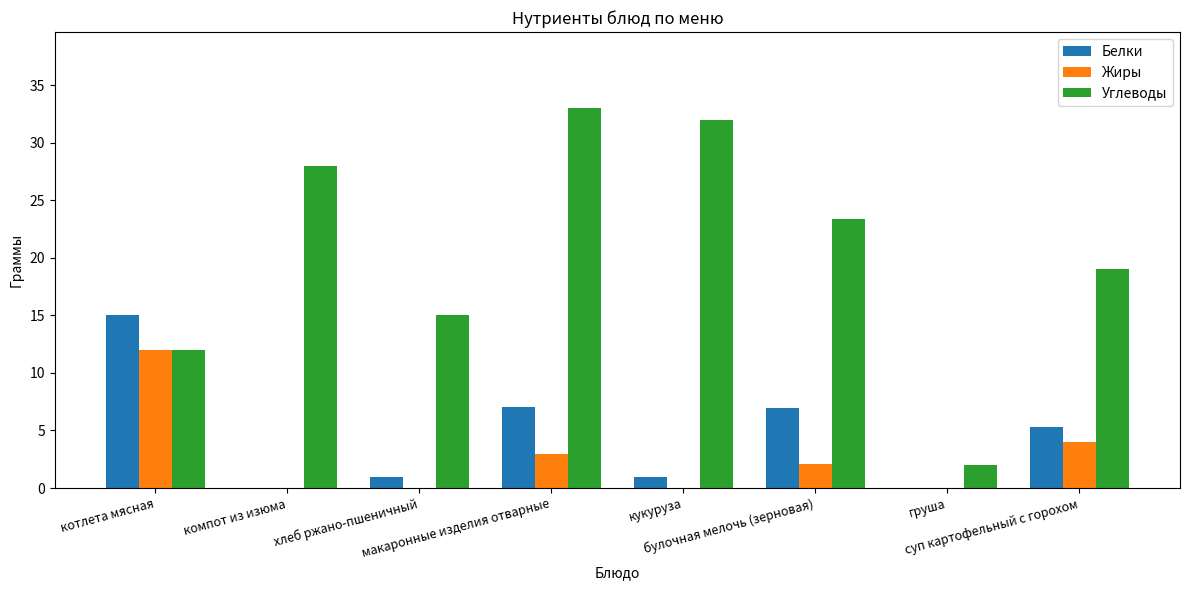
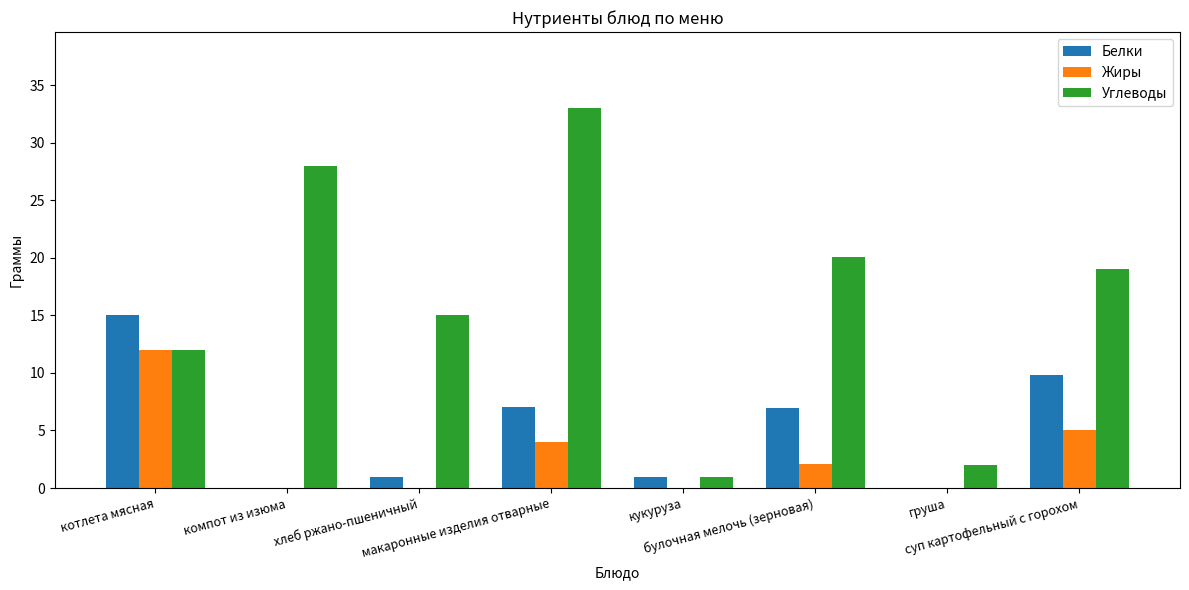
Жиры, макаронные изделия отварные: 3 -> 4
Углеводы, кукуруза: 32 -> 1
Углеводы, булочная мелочь (зерновая): 23.4 -> 20.1
Белки, суп картофельный с горохом: 5.3 -> 9.8
Жиры, суп картофельный с горохом: 4 -> 5
